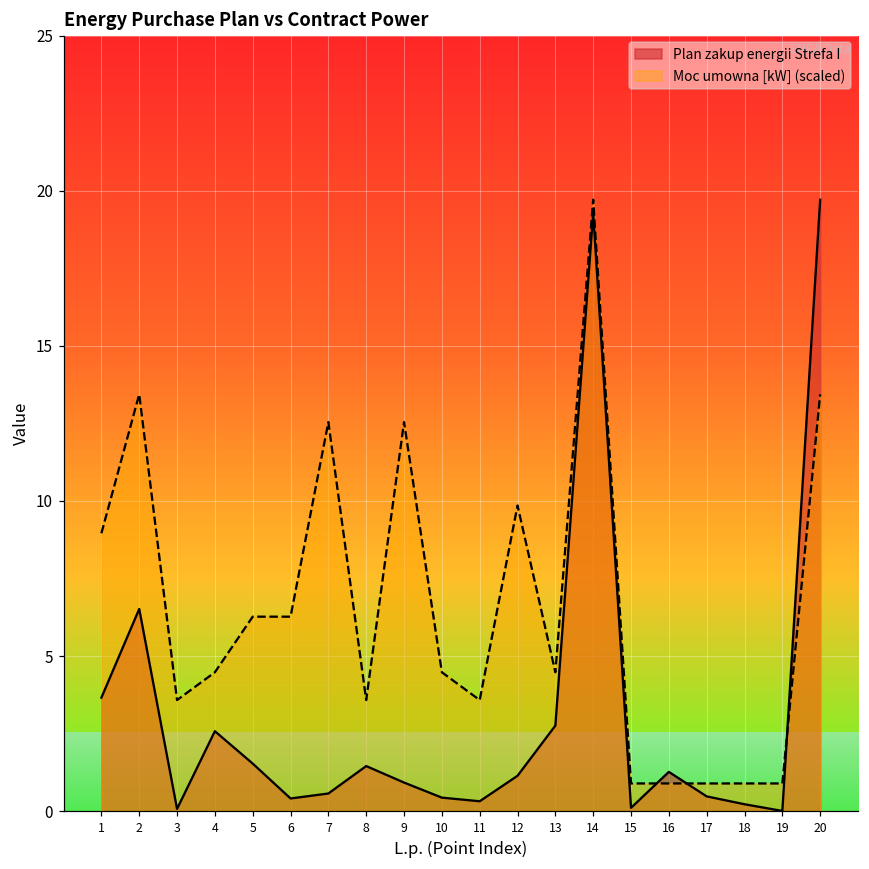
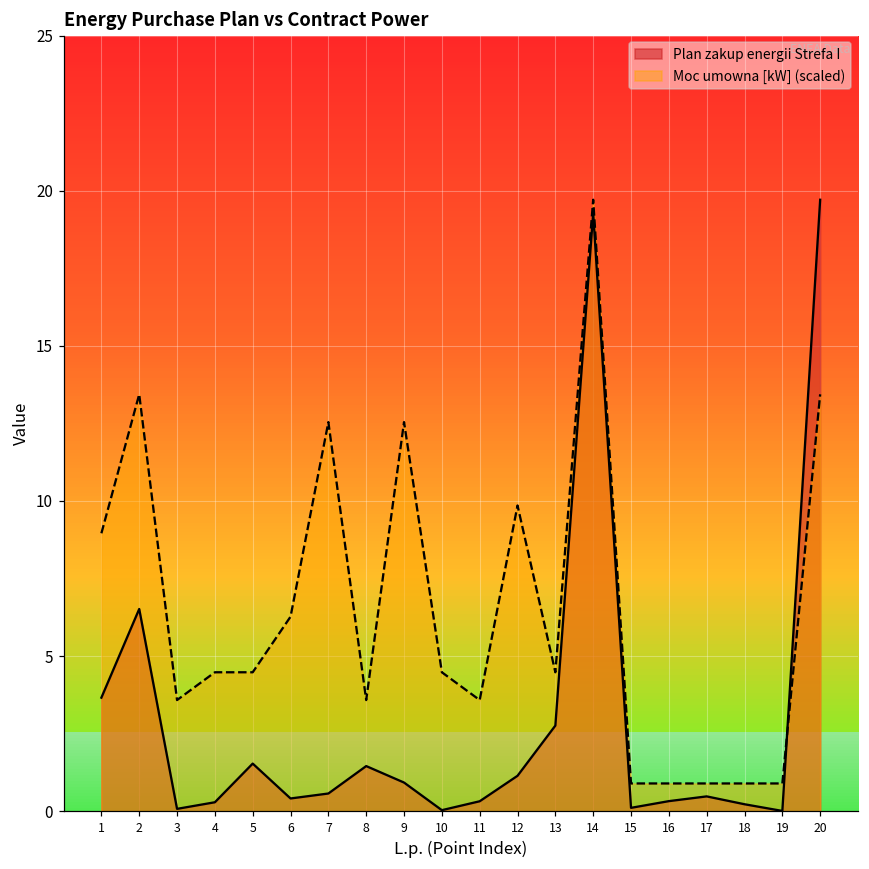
Plan zakup energii Strefa I, 4: 2.6 -> 0.3
Moc umowna [kW] (scaled), 5: 6.3 -> 4.5
Plan zakup energii Strefa I, 10: 0.4 -> 0.0
Plan zakup energii Strefa I, 16: 1.3 -> 0.3
